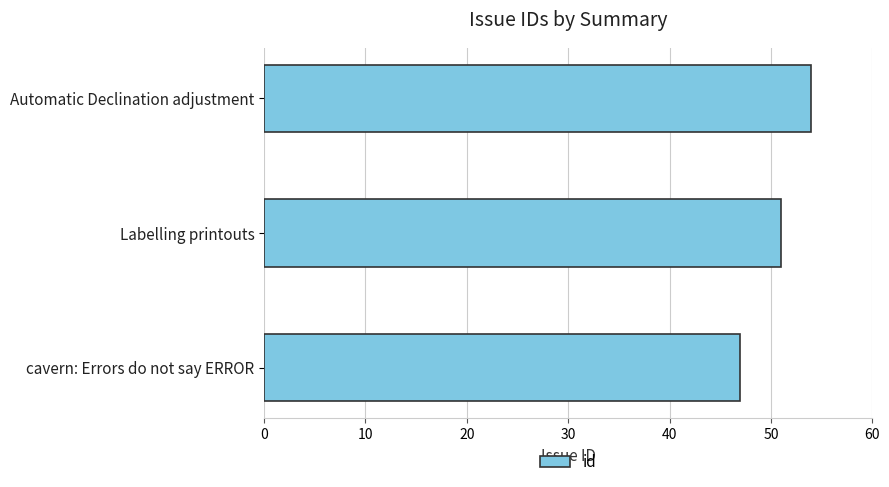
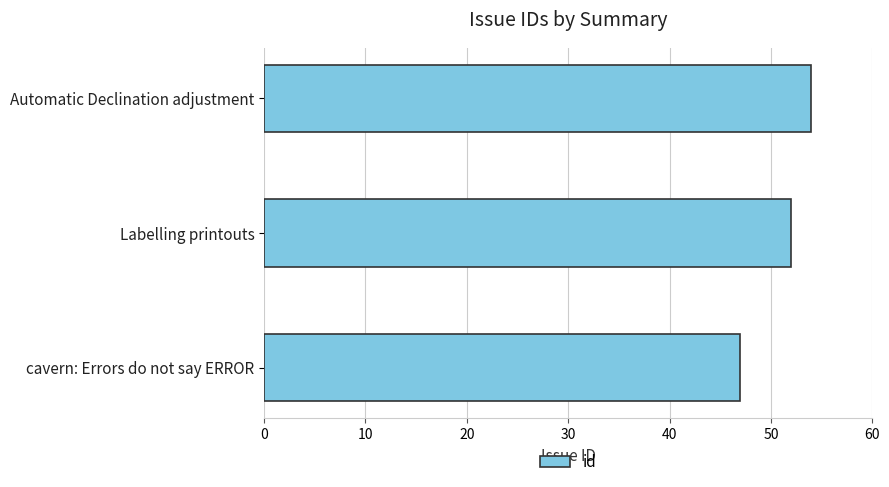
Labelling printouts: 51 -> 52
